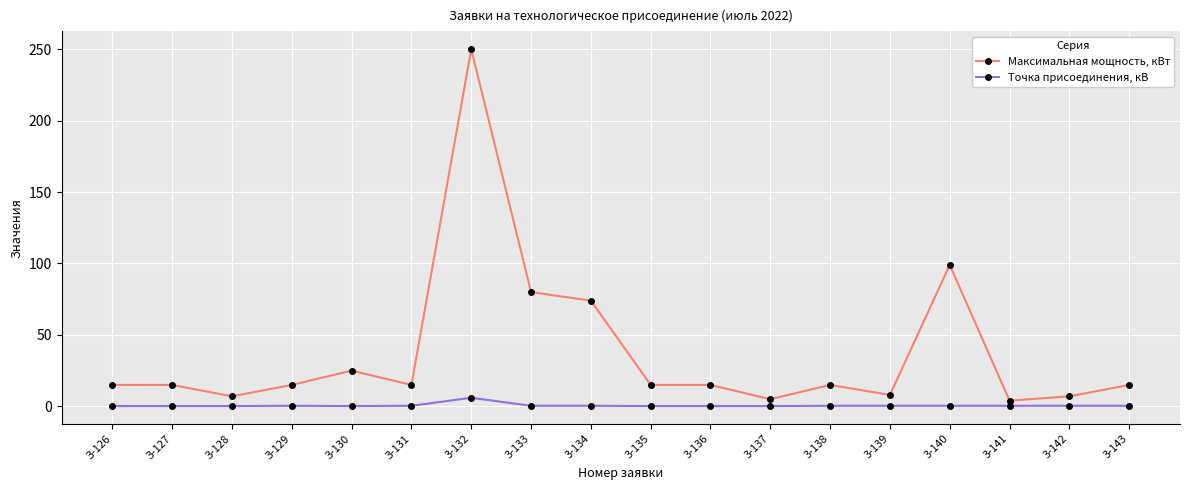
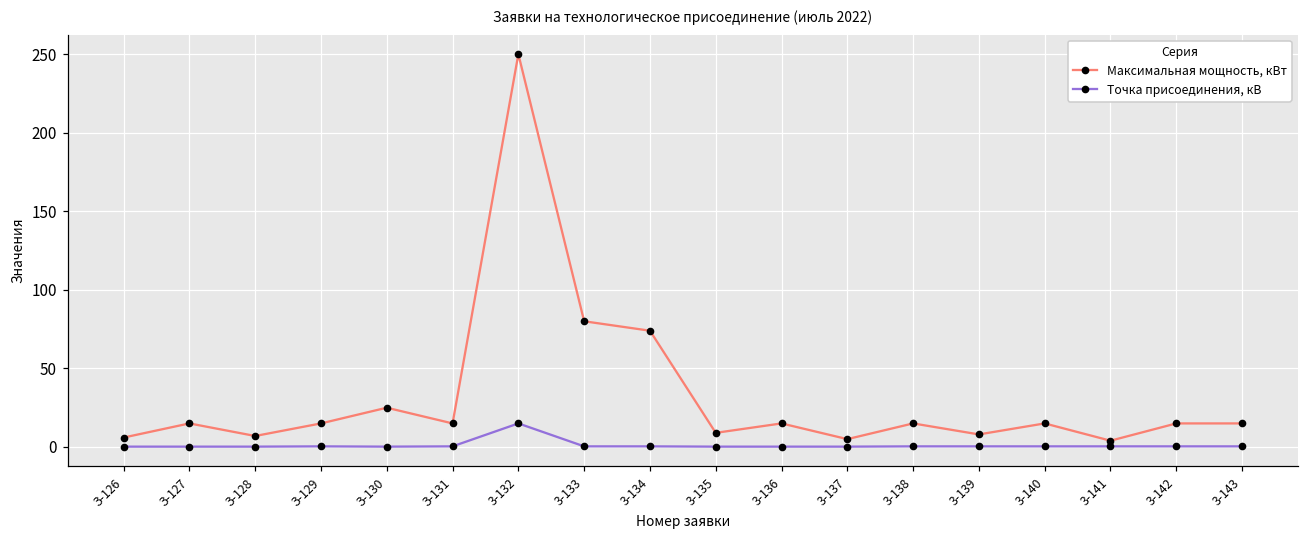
Максимальная мощность, кВт, З-126: 15 -> 6
Точка присоединения, кВ, 3-132: 6 -> 15
Максимальная мощность, кВт, 3-135: 15 -> 9
Максимальная мощность, кВт, 3-140: 99 -> 15
Максимальная мощность, кВт, 3-142: 7 -> 15
